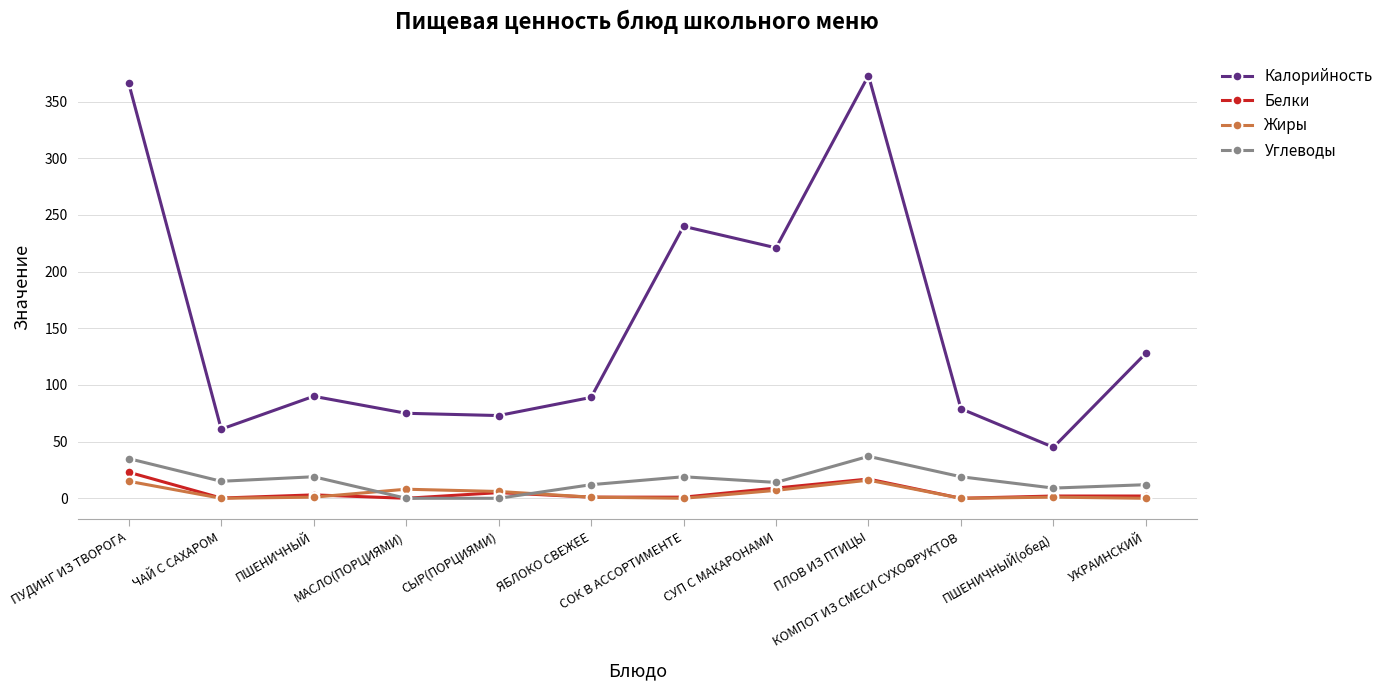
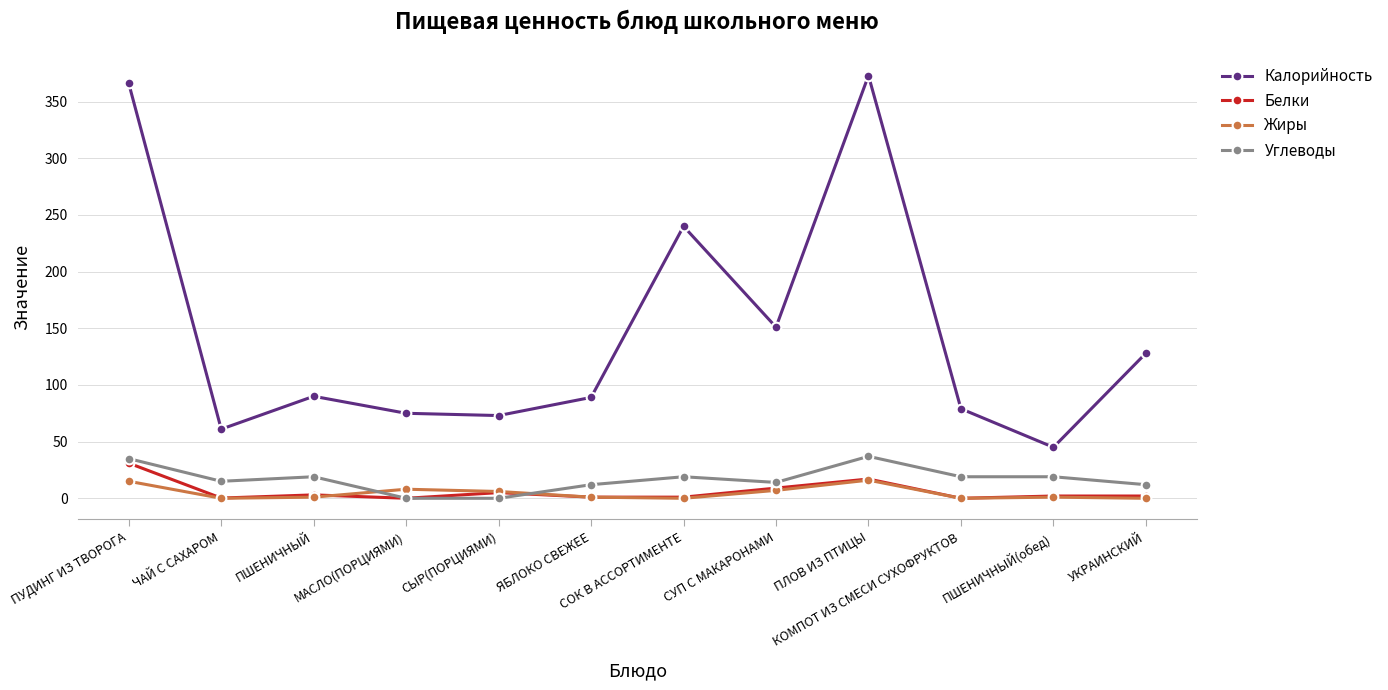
Белки, ПУДИНГ ИЗ ТВОРОГА: 23 -> 31
Калорийность, СУП С МАКАРОНАМИ: 221 -> 151
Углеводы, ПШЕНИЧНЫЙ(обед): 9 -> 19
